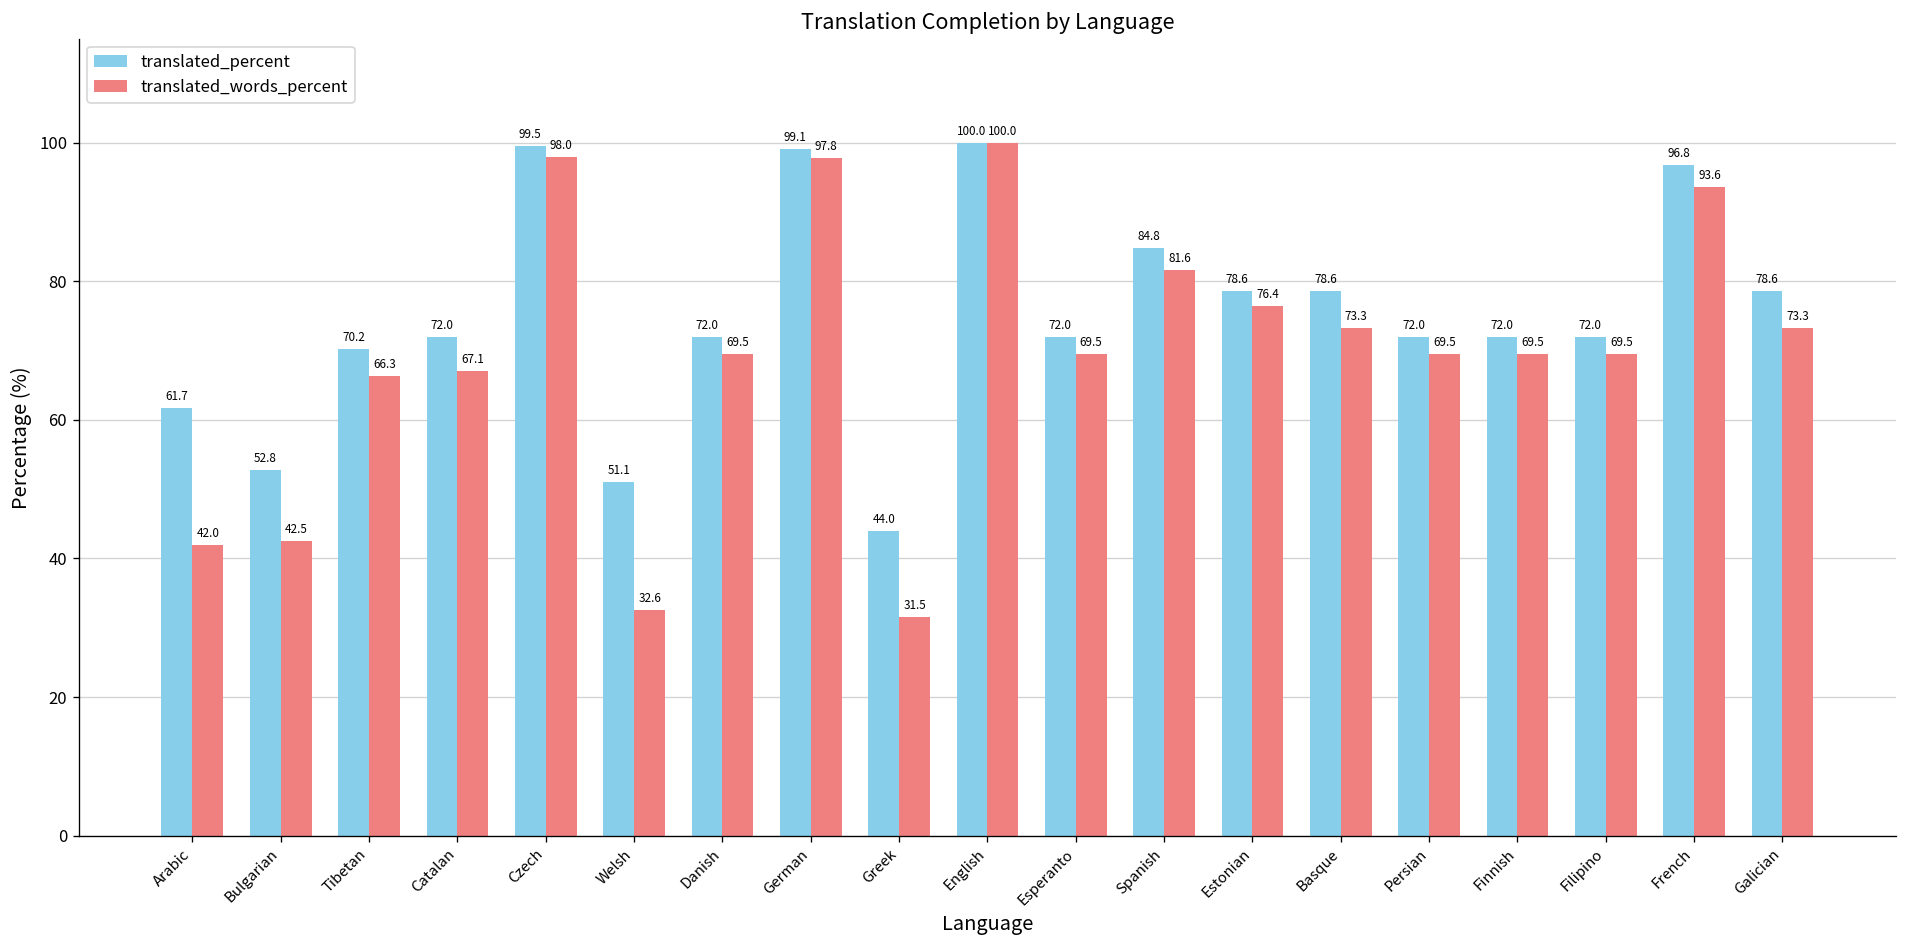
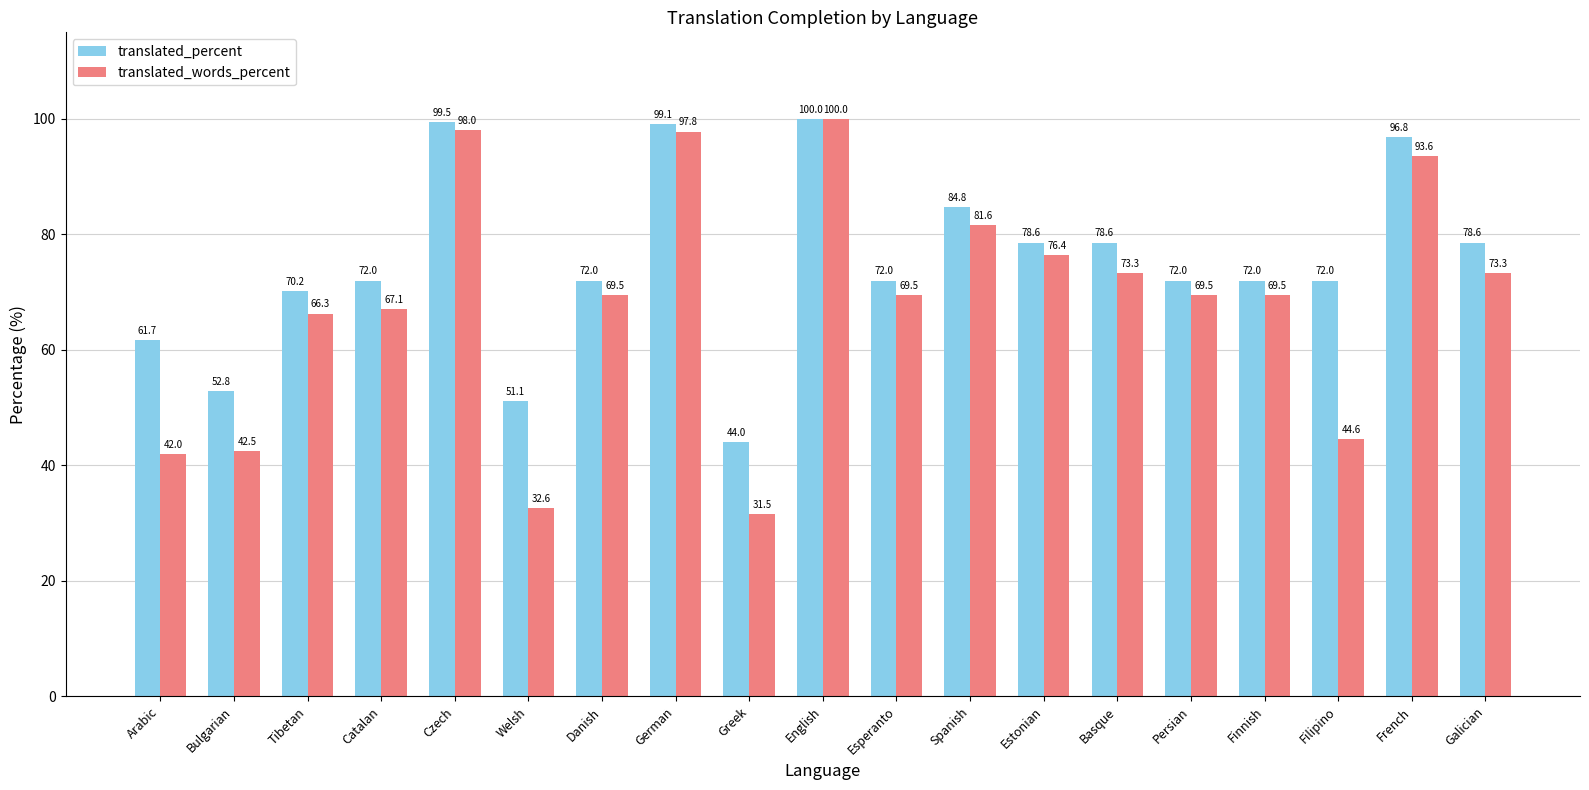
translated_words_percent, Filipino: 69.5 -> 44.6
